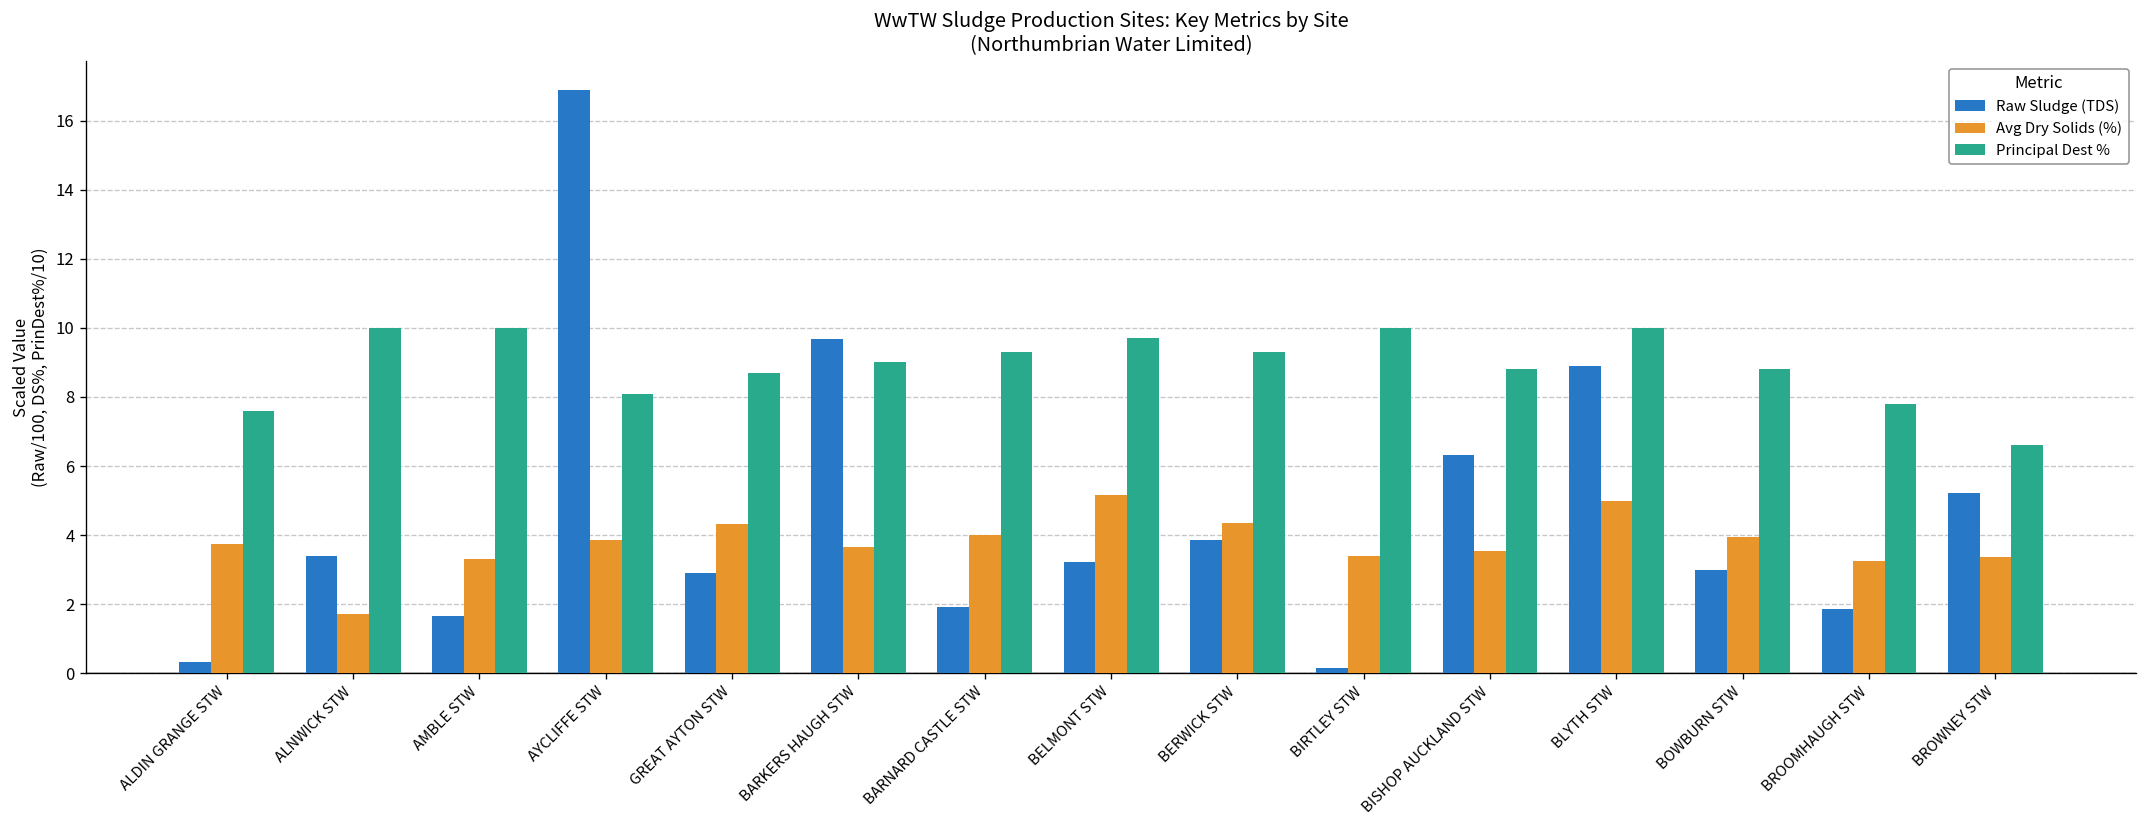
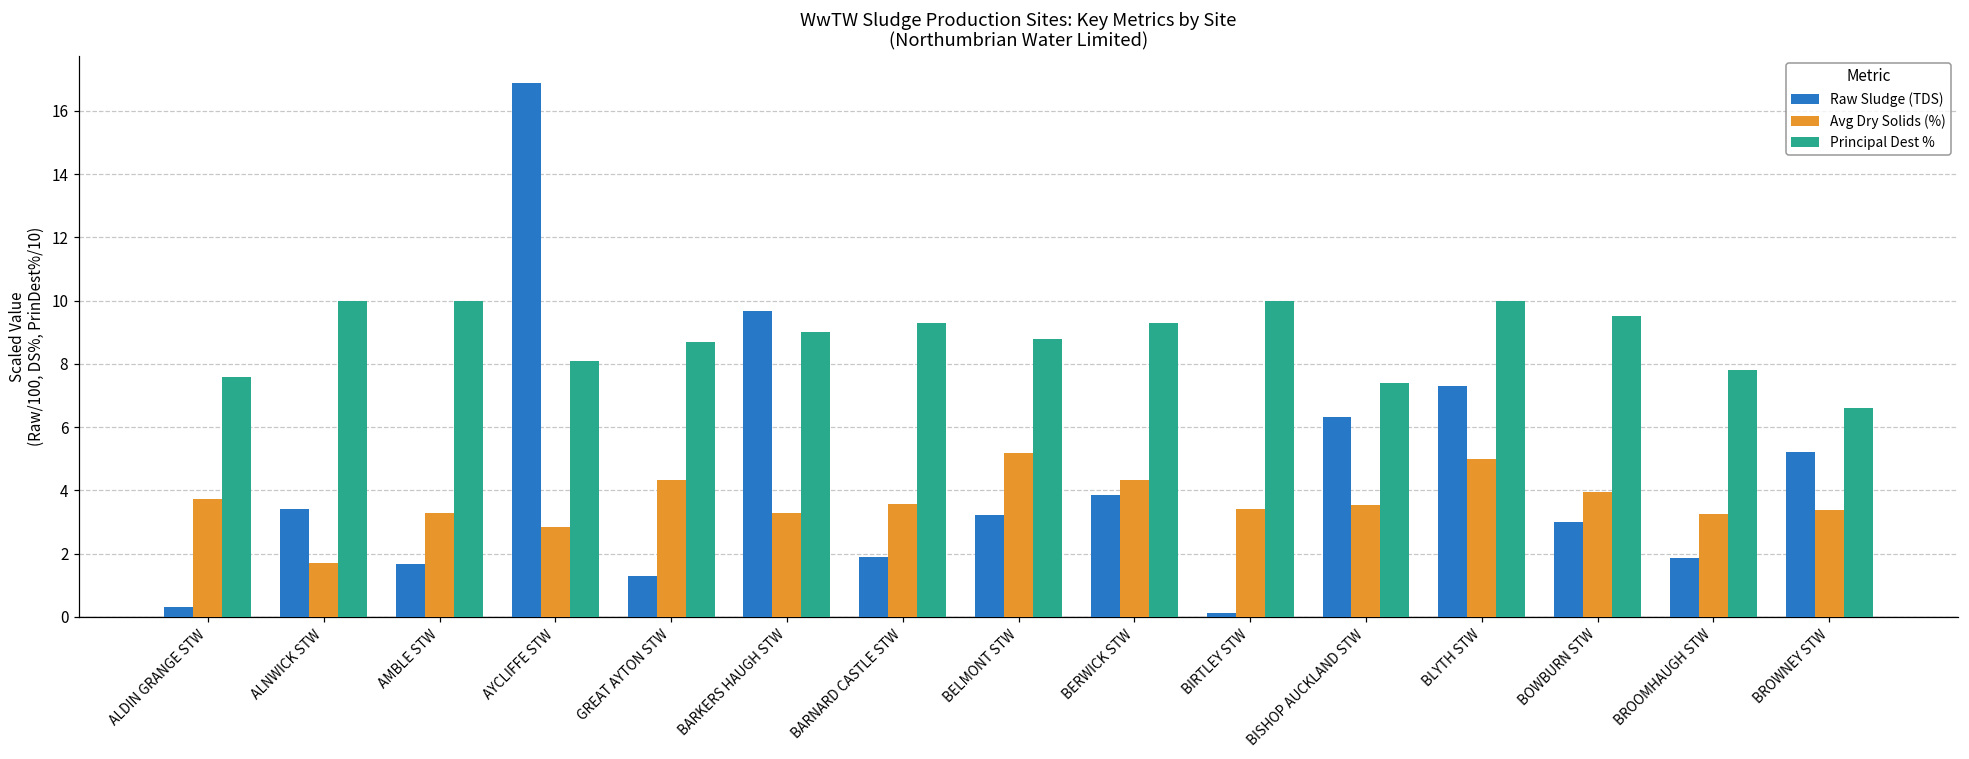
Avg Dry Solids (%), AYCLIFFE STW: 3.9 -> 2.8
Raw Sludge (TDS), GREAT AYTON STW: 2.9 -> 1.3
Avg Dry Solids (%), BARKERS HAUGH STW: 3.7 -> 3.3
Avg Dry Solids (%), BARNARD CASTLE STW: 4.0 -> 3.6
Principal Dest %, BELMONT STW: 9.7 -> 8.8
Principal Dest %, BISHOP AUCKLAND STW: 8.8 -> 7.4
Raw Sludge (TDS), BLYTH STW: 8.9 -> 7.3
Principal Dest %, BOWBURN STW: 8.8 -> 9.5
